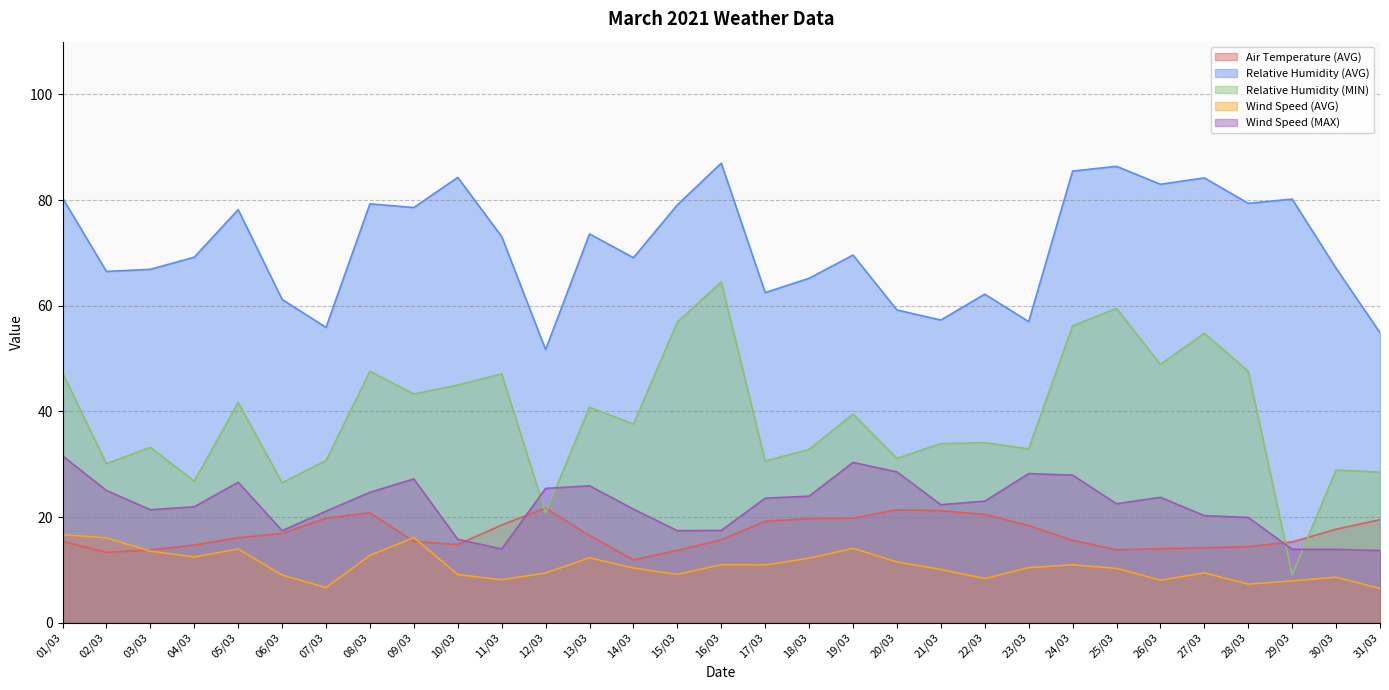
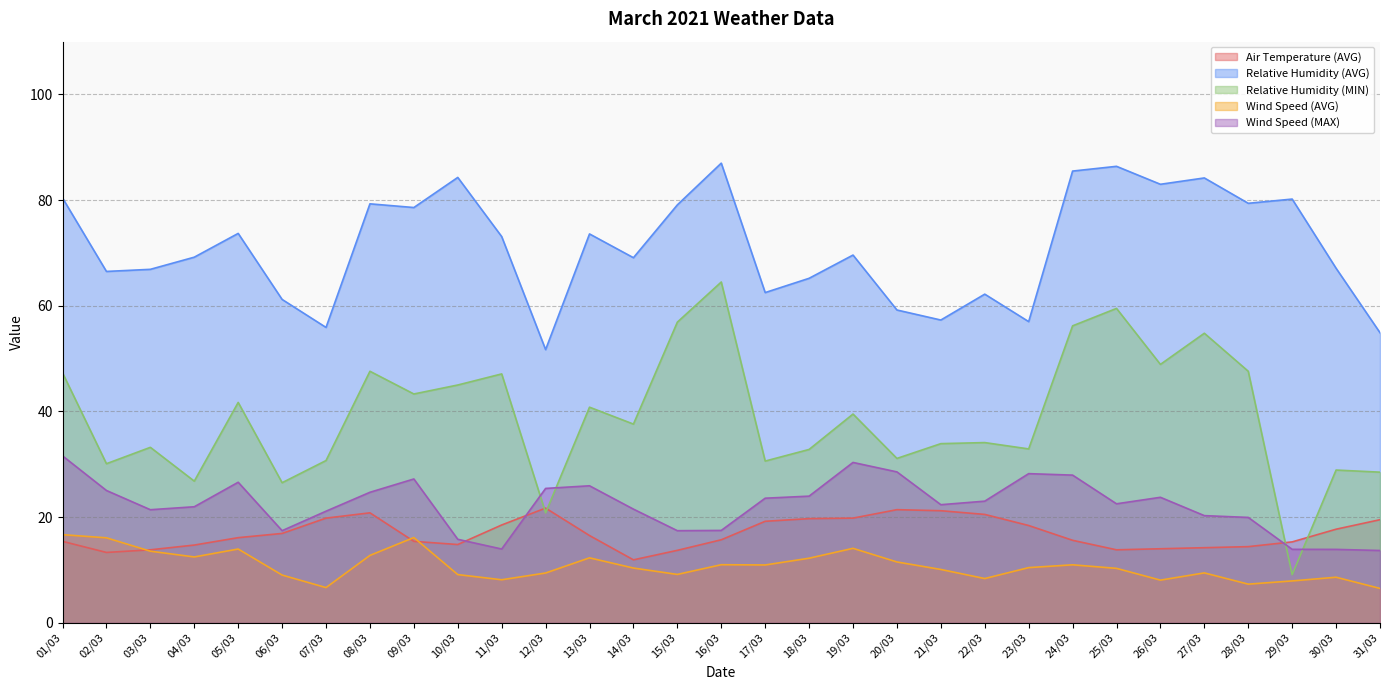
Relative Humidity (AVG), 05/03: 78 -> 74
